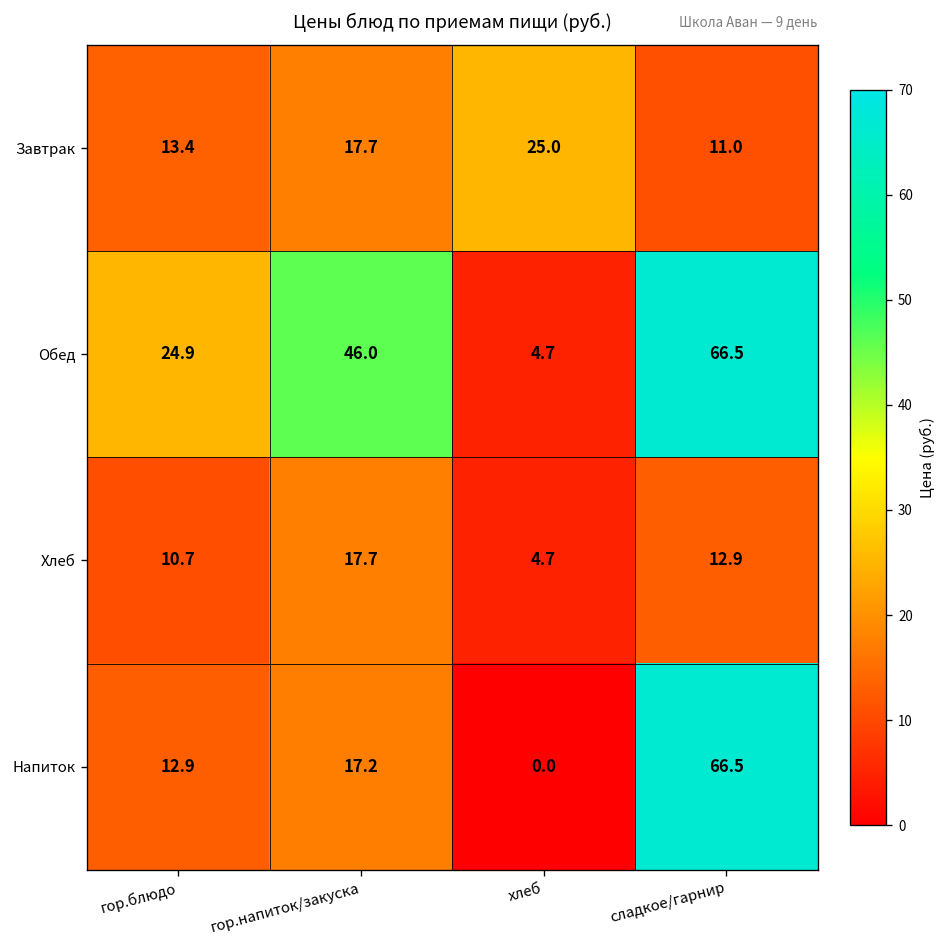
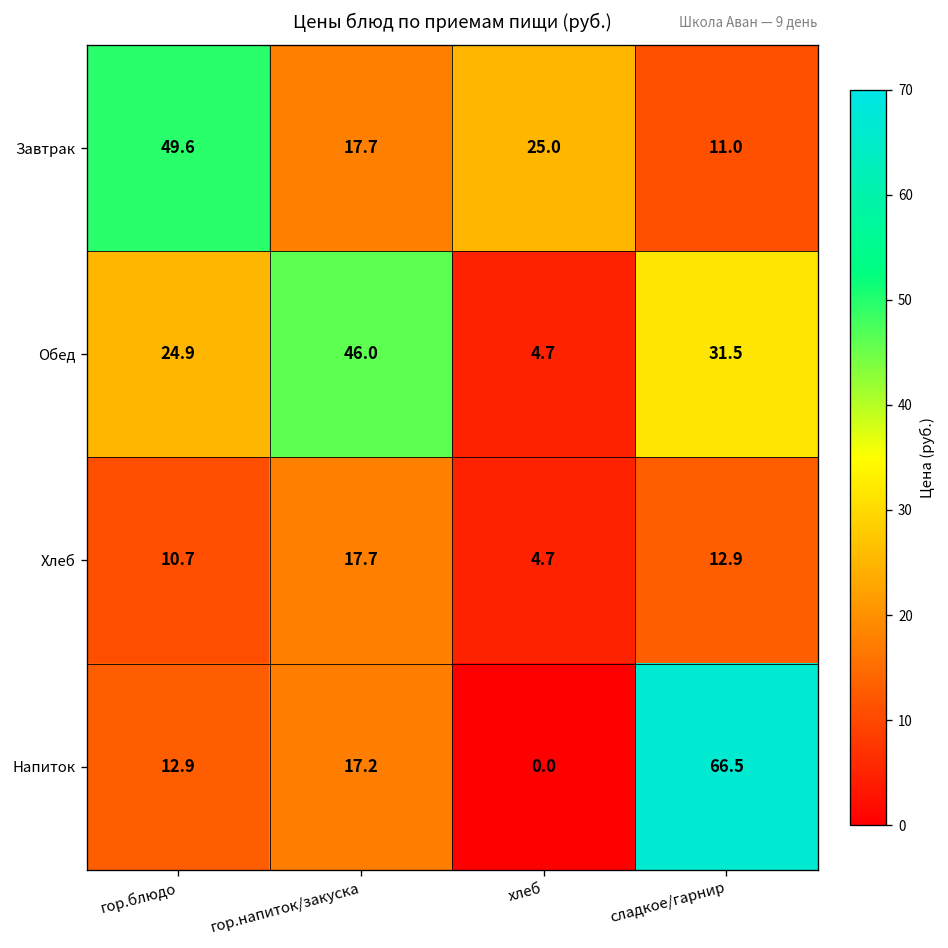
Завтрак, гор.блюдо: 13.4 -> 49.6
Обед, сладкое/гарнир: 66.5 -> 31.5
